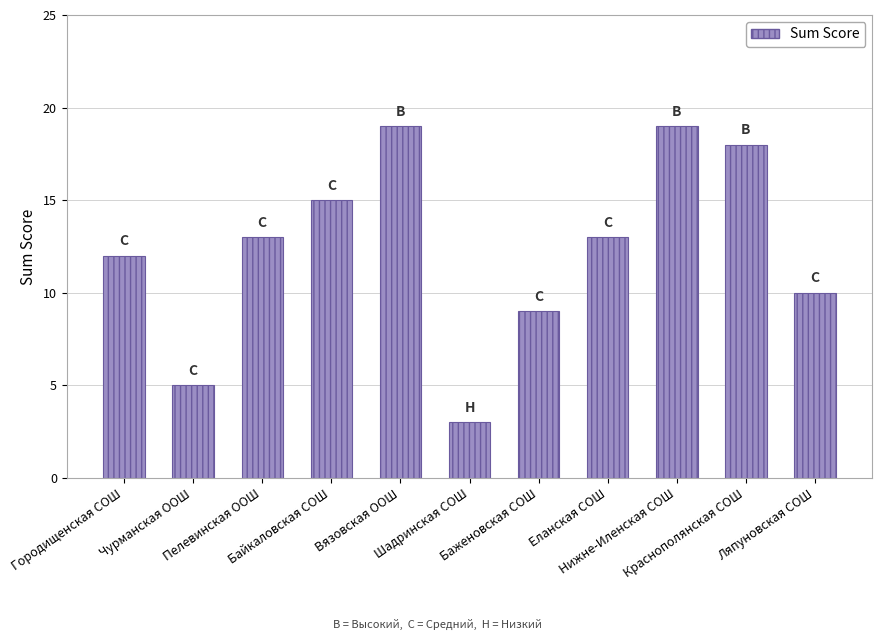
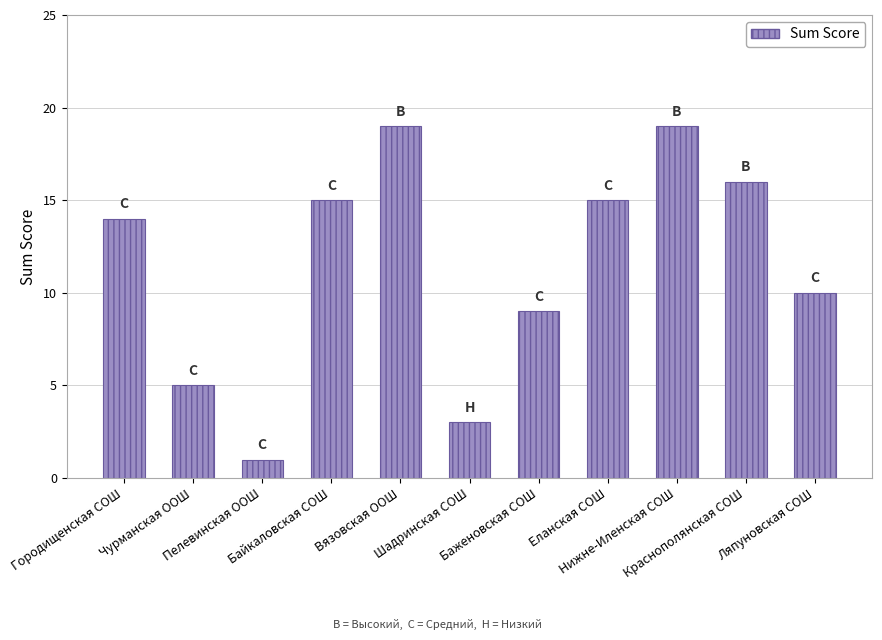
Городищенская СОШ: 12 -> 14
Пелевинская ООШ: 13 -> 1
Еланская СОШ: 13 -> 15
Краснополянская СОШ: 18 -> 16
